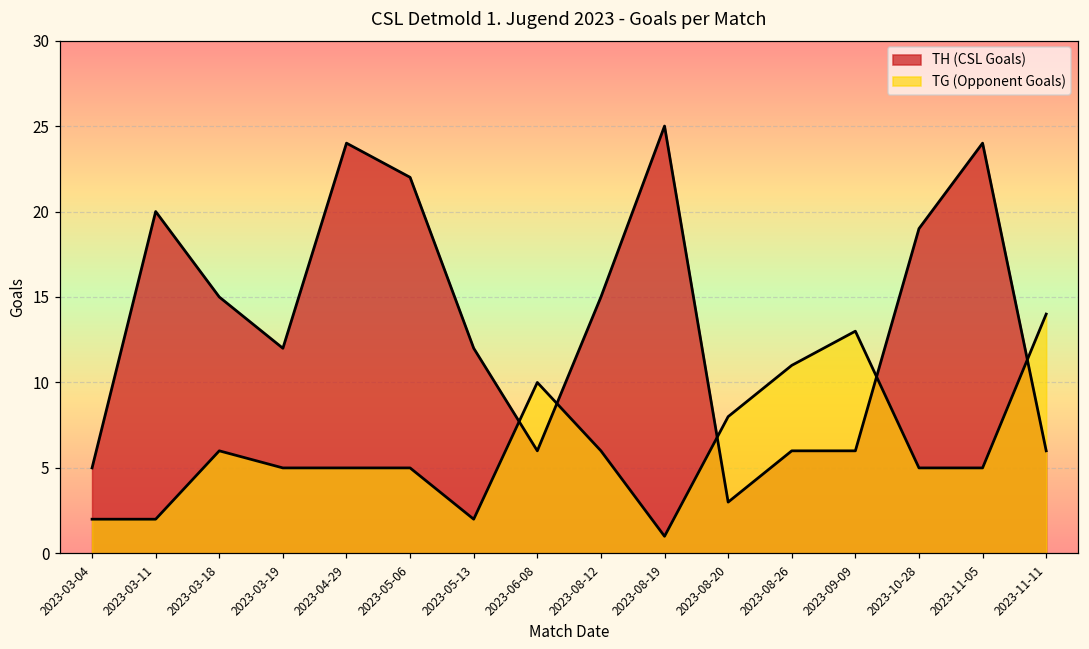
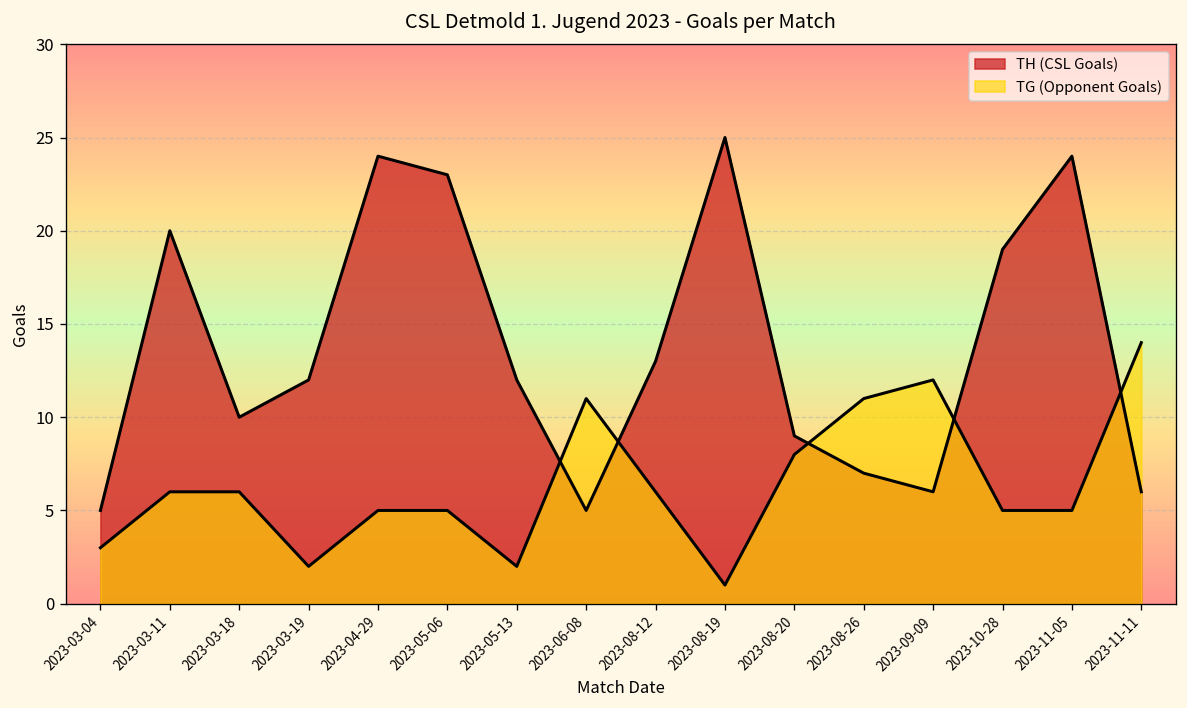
TG (Opponent Goals), 2023-03-04: 2 -> 3
TG (Opponent Goals), 2023-03-11: 2 -> 6
TH (CSL Goals), 2023-03-18: 15 -> 10
TG (Opponent Goals), 2023-03-19: 5 -> 2
TH (CSL Goals), 2023-05-06: 22 -> 23
TH (CSL Goals), 2023-06-08: 6 -> 5
TG (Opponent Goals), 2023-06-08: 10 -> 11
TH (CSL Goals), 2023-08-12: 15 -> 13
TH (CSL Goals), 2023-08-20: 3 -> 9
TH (CSL Goals), 2023-08-26: 6 -> 7
TG (Opponent Goals), 2023-09-09: 13 -> 12
